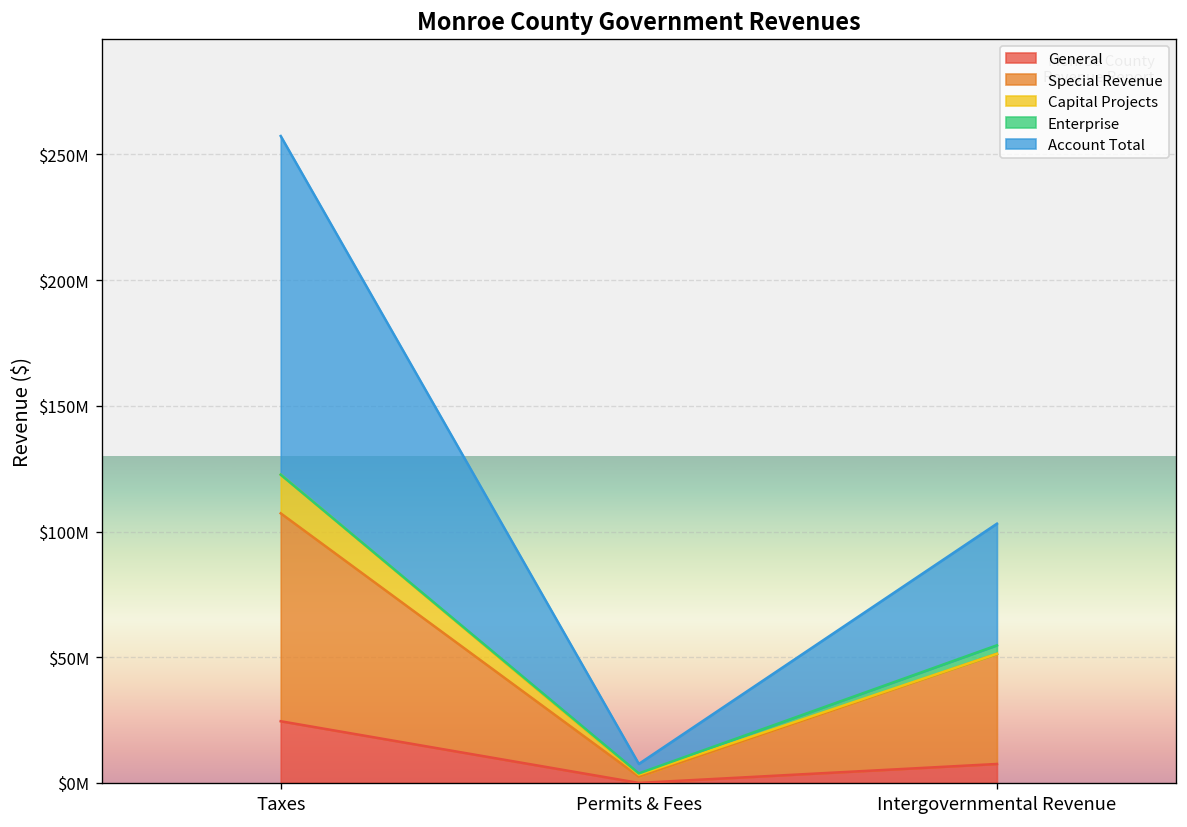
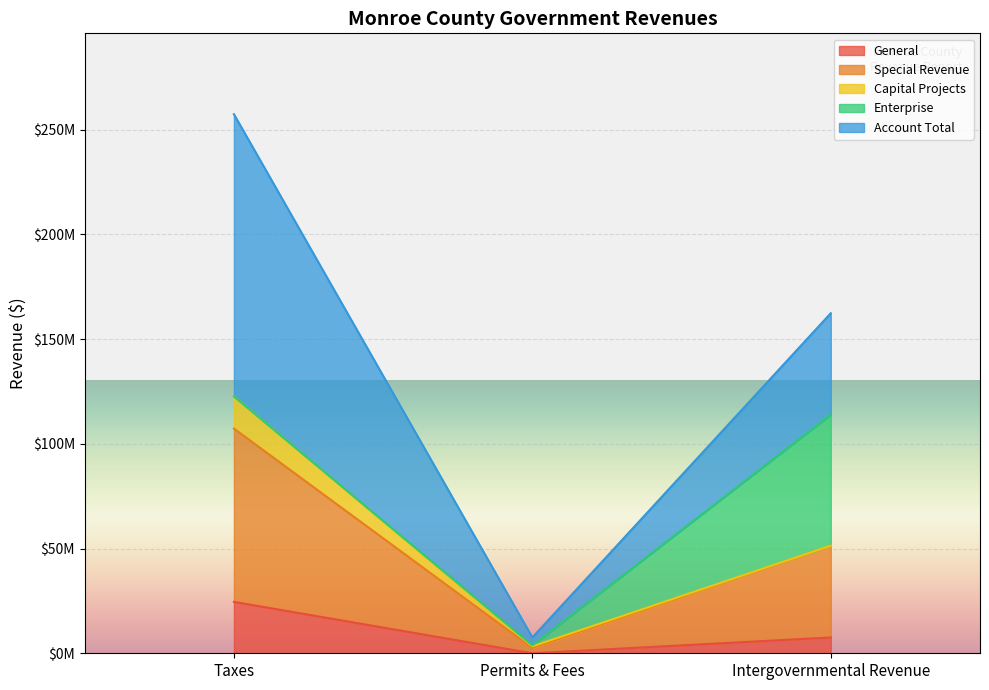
Enterprise, Intergovernmental Revenue: $3000000 -> $63000000
